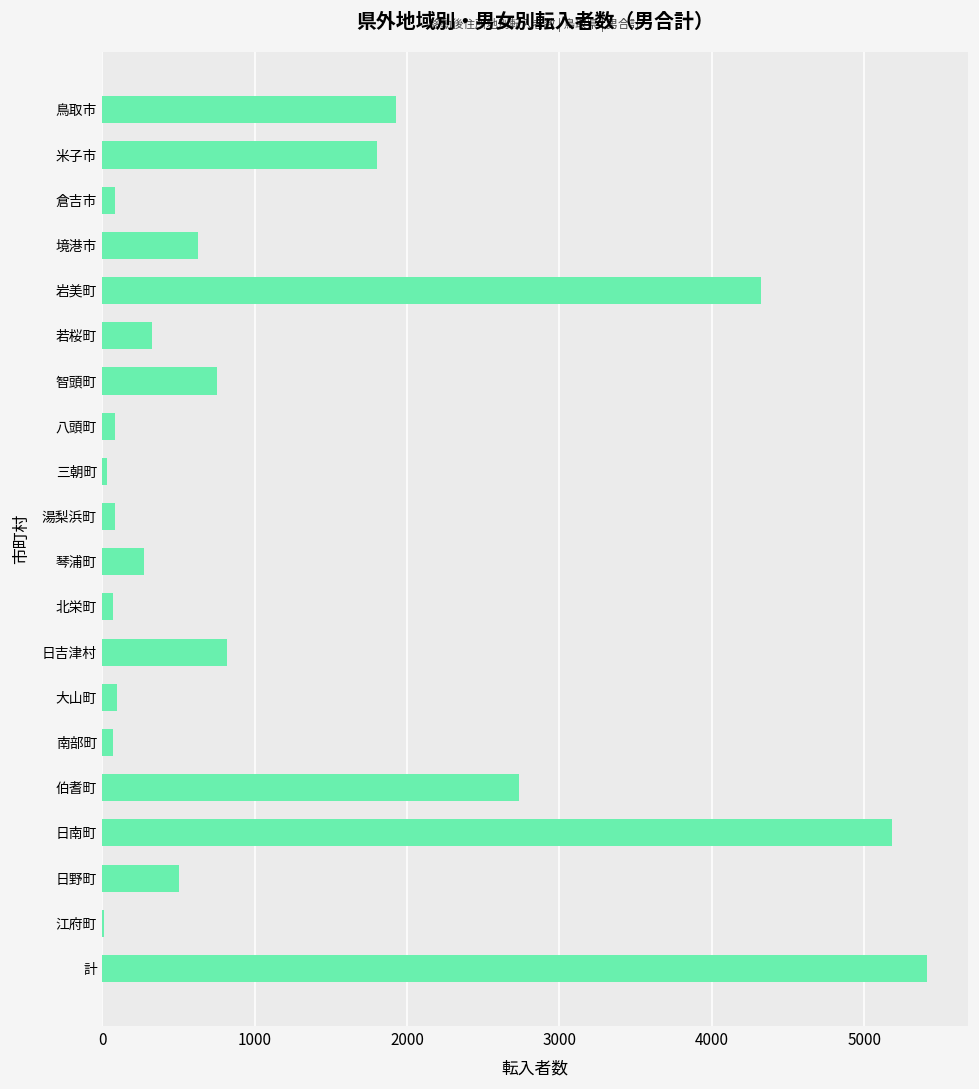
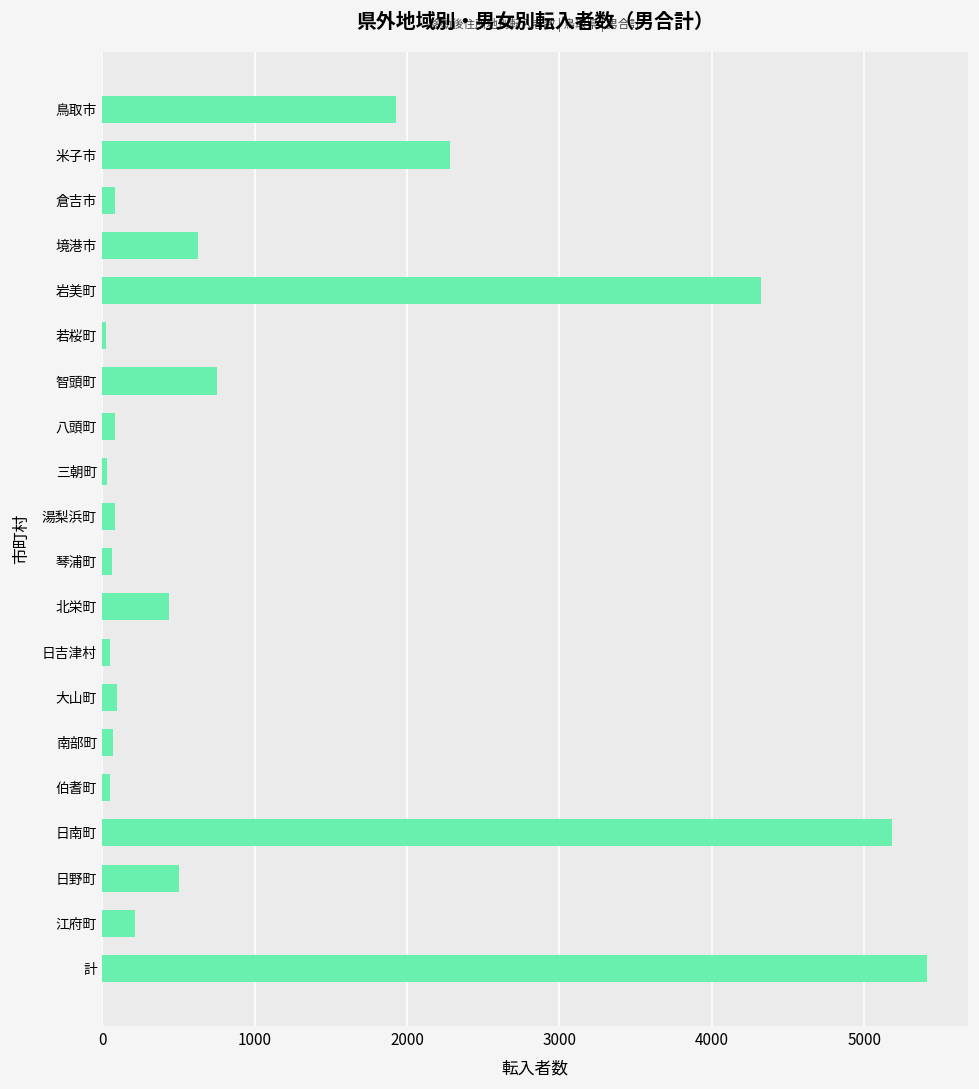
米子市: 1800 -> 2280
若桜町: 330 -> 30
琴浦町: 280 -> 70
北栄町: 70 -> 440
日吉津村: 820 -> 50
伯耆町: 2740 -> 50
江府町: 10 -> 220
